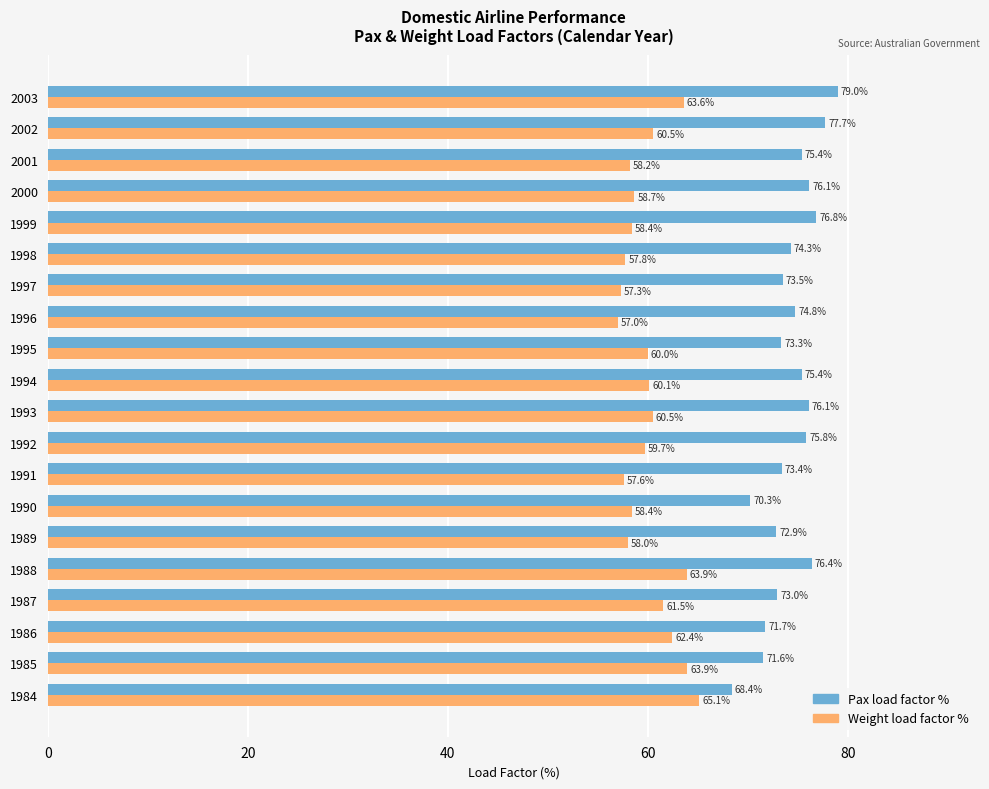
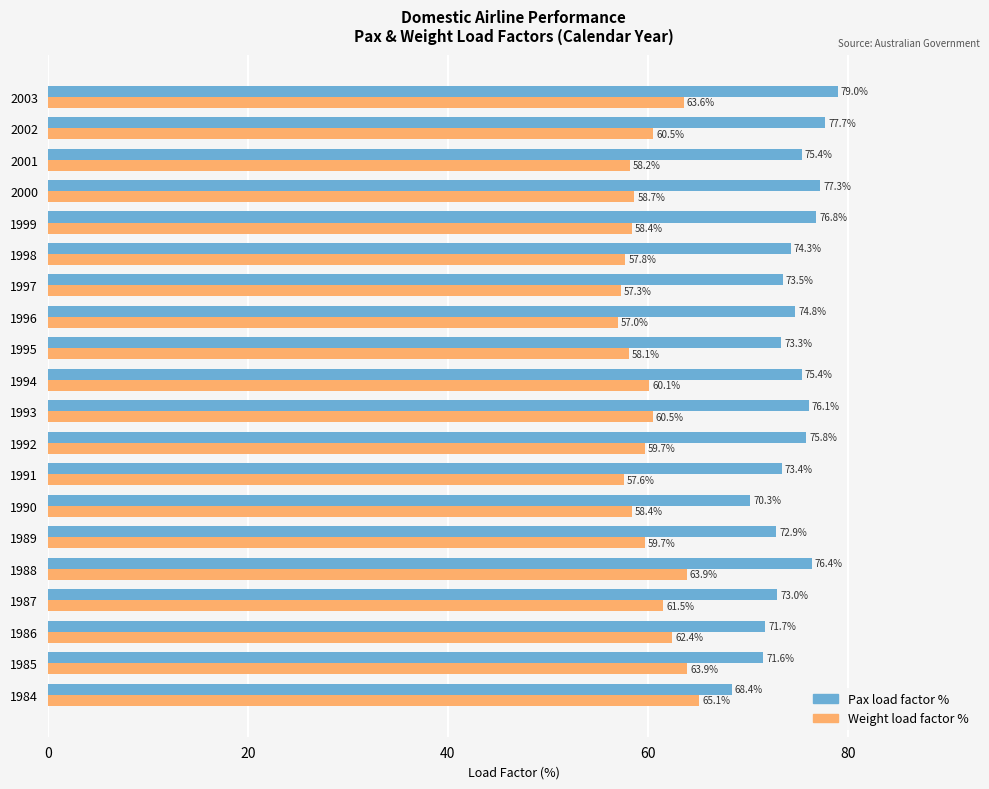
Pax load factor %, 2000: 76.1% -> 77.3%
Weight load factor %, 1995: 60.0% -> 58.1%
Weight load factor %, 1989: 58.0% -> 59.7%
